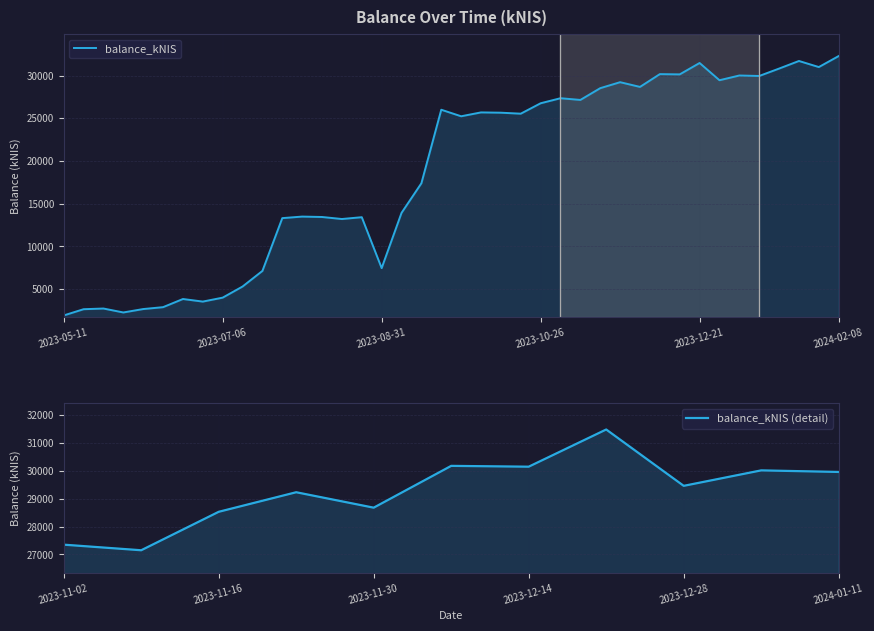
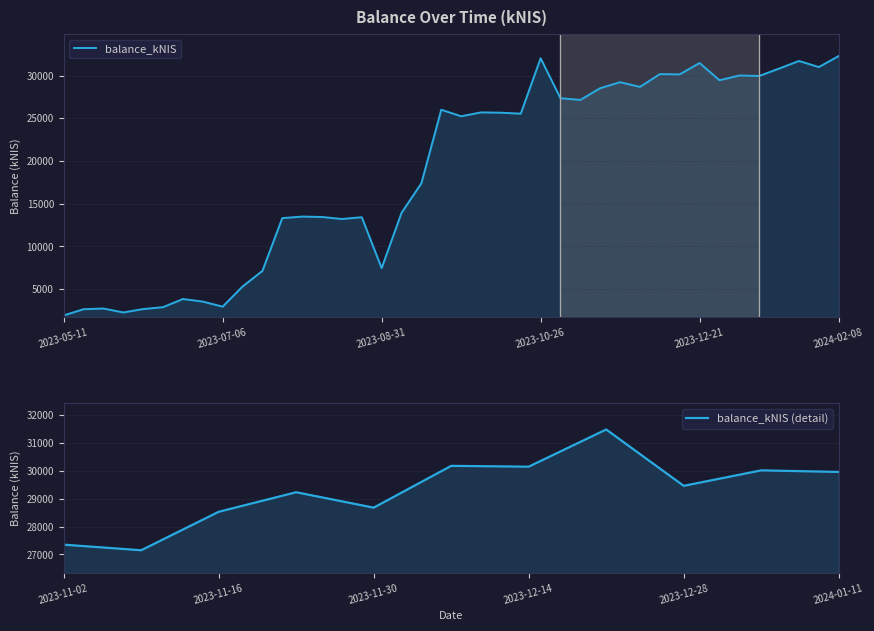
Balance Over Time (kNIS), 2023-07-06: 4000 -> 3000
Balance Over Time (kNIS), 2023-10-26: 27000 -> 32000
